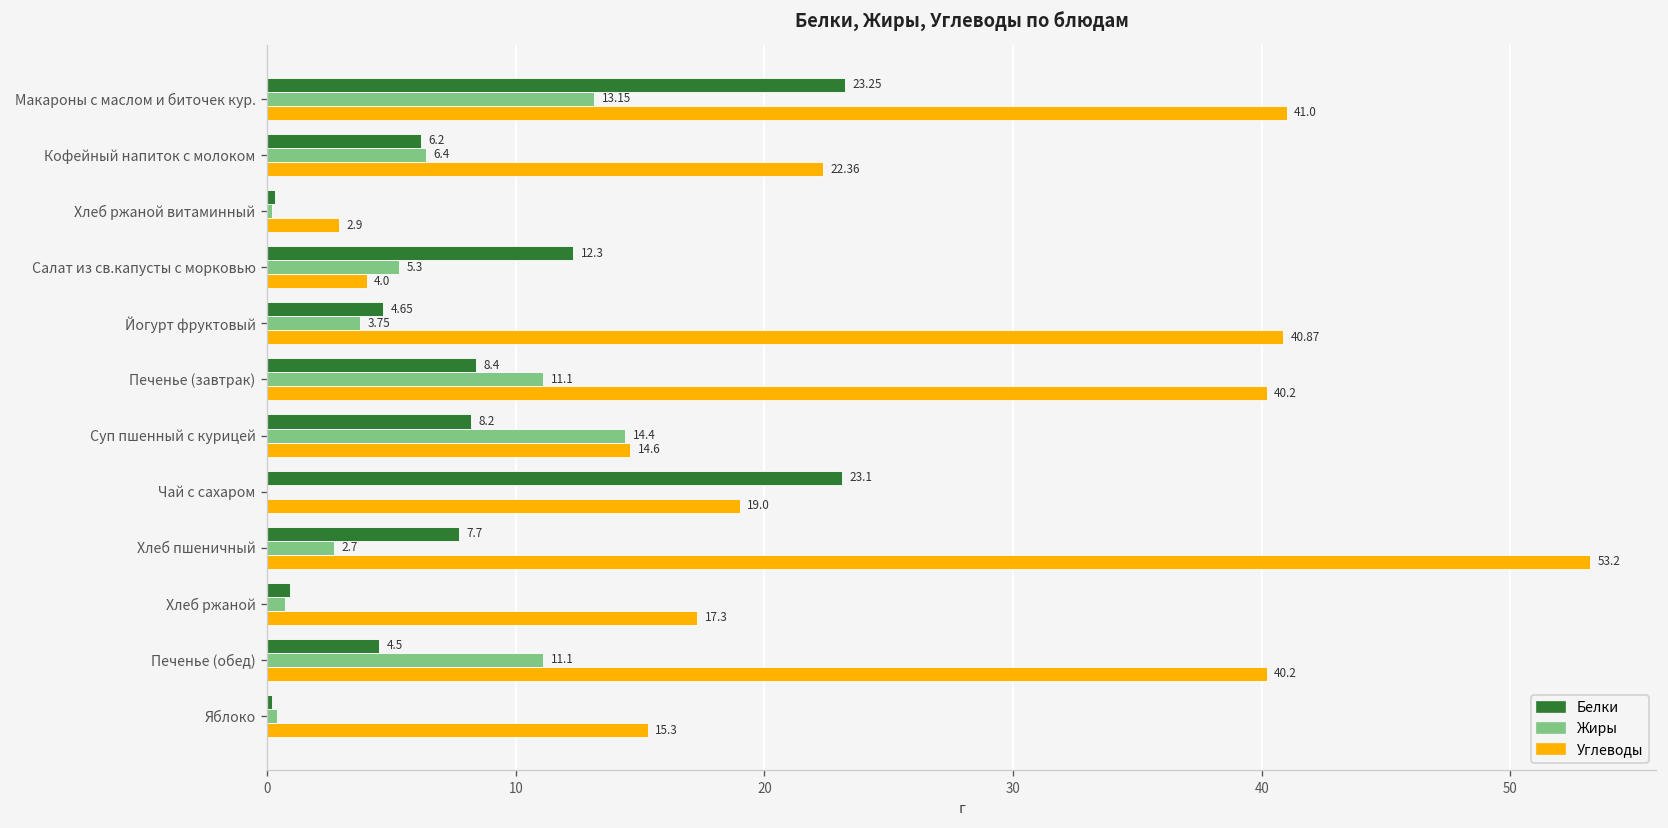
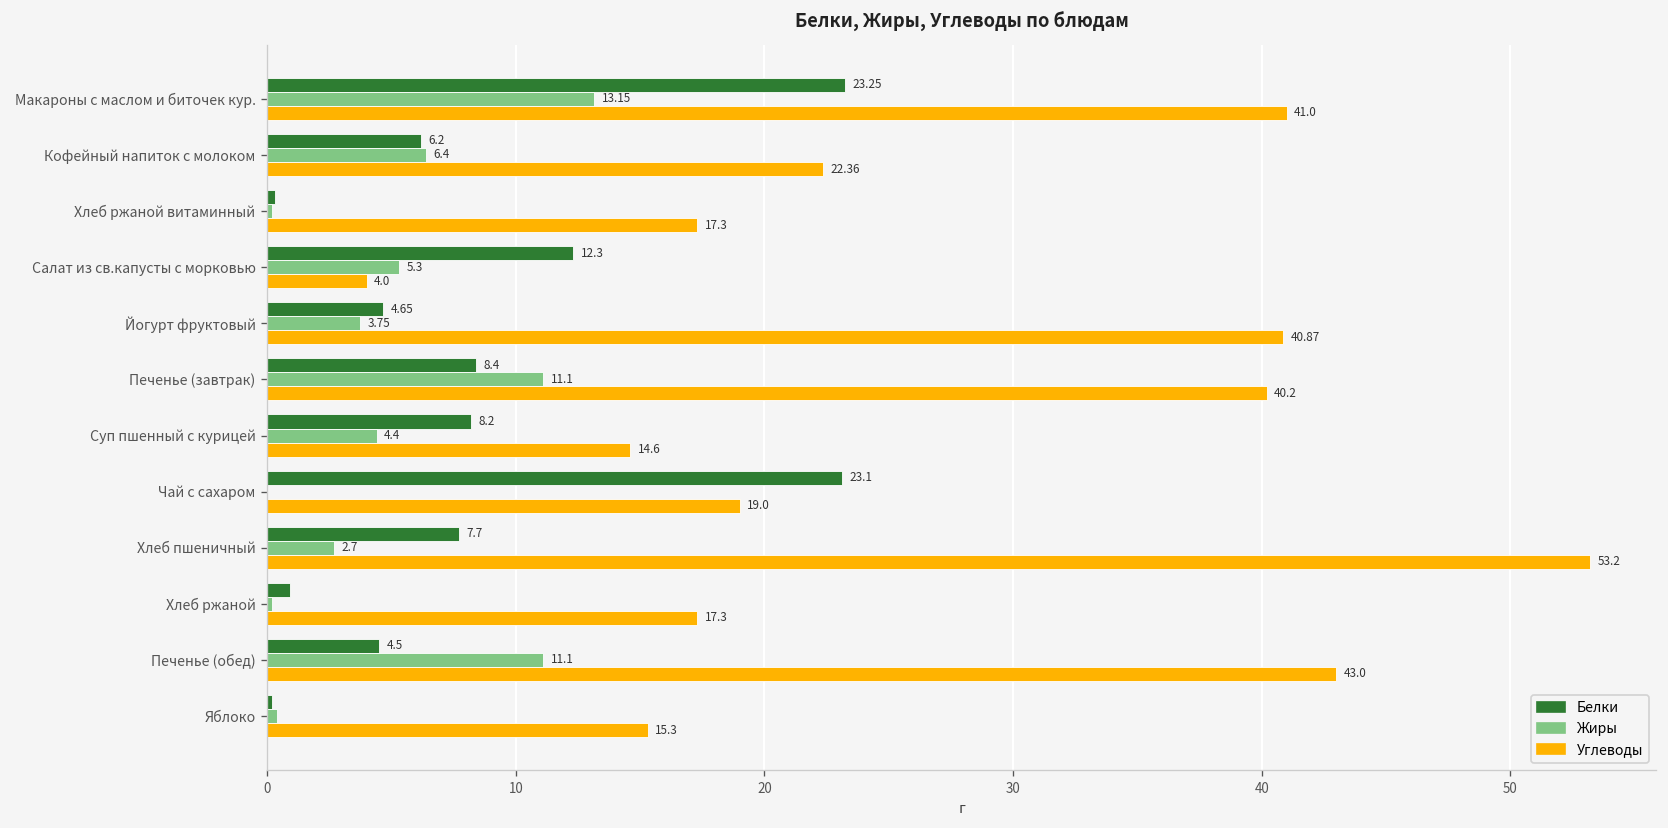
Углеводы, Хлеб ржаной витаминный: 2.9 -> 17.3
Жиры, Суп пшенный с курицей: 14.4 -> 4.4
Жиры, Хлеб ржаной: 0.7 -> 0.2
Углеводы, Печенье (обед): 40.2 -> 43.0
